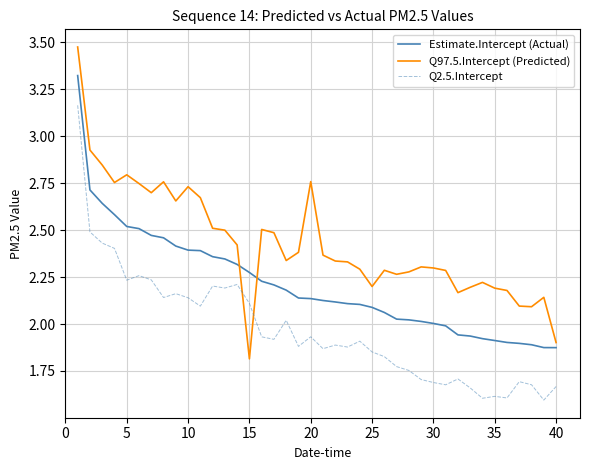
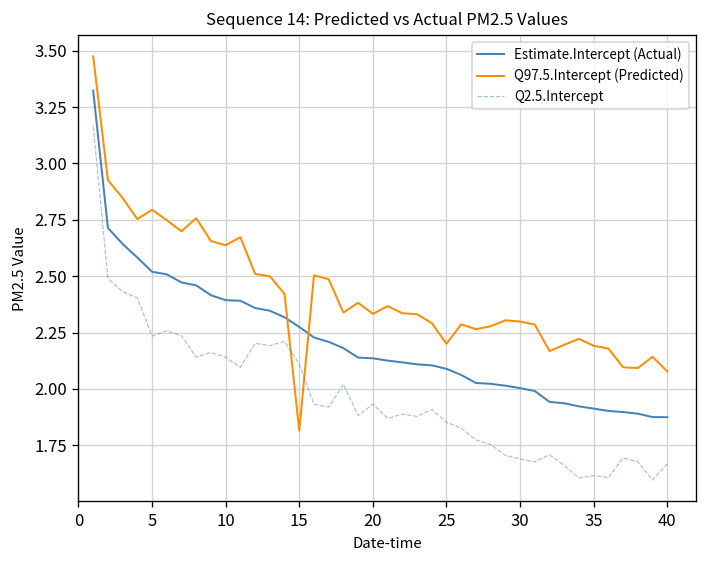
Q97.5.Intercept (Predicted), 10: 2.73 -> 2.64
Q97.5.Intercept (Predicted), 20: 2.76 -> 2.33
Q97.5.Intercept (Predicted), 40: 1.90 -> 2.08
